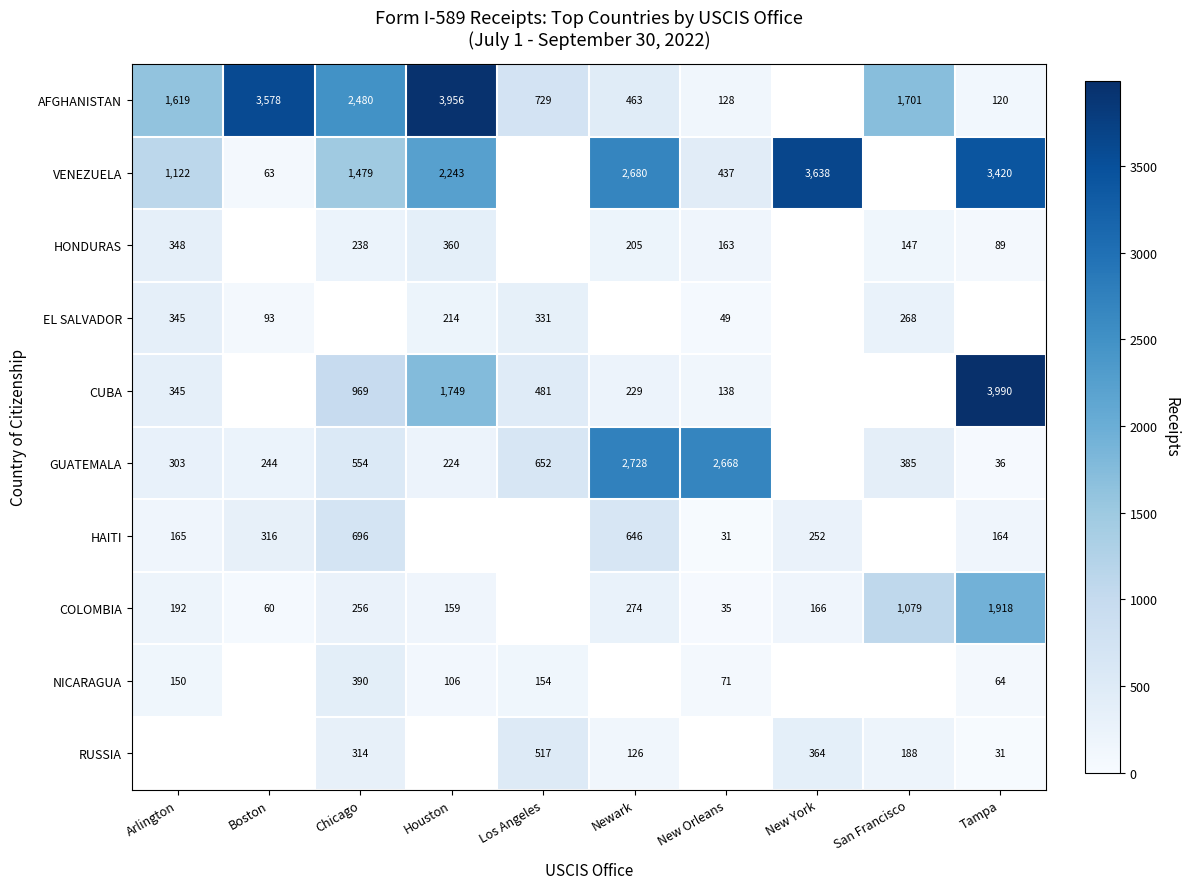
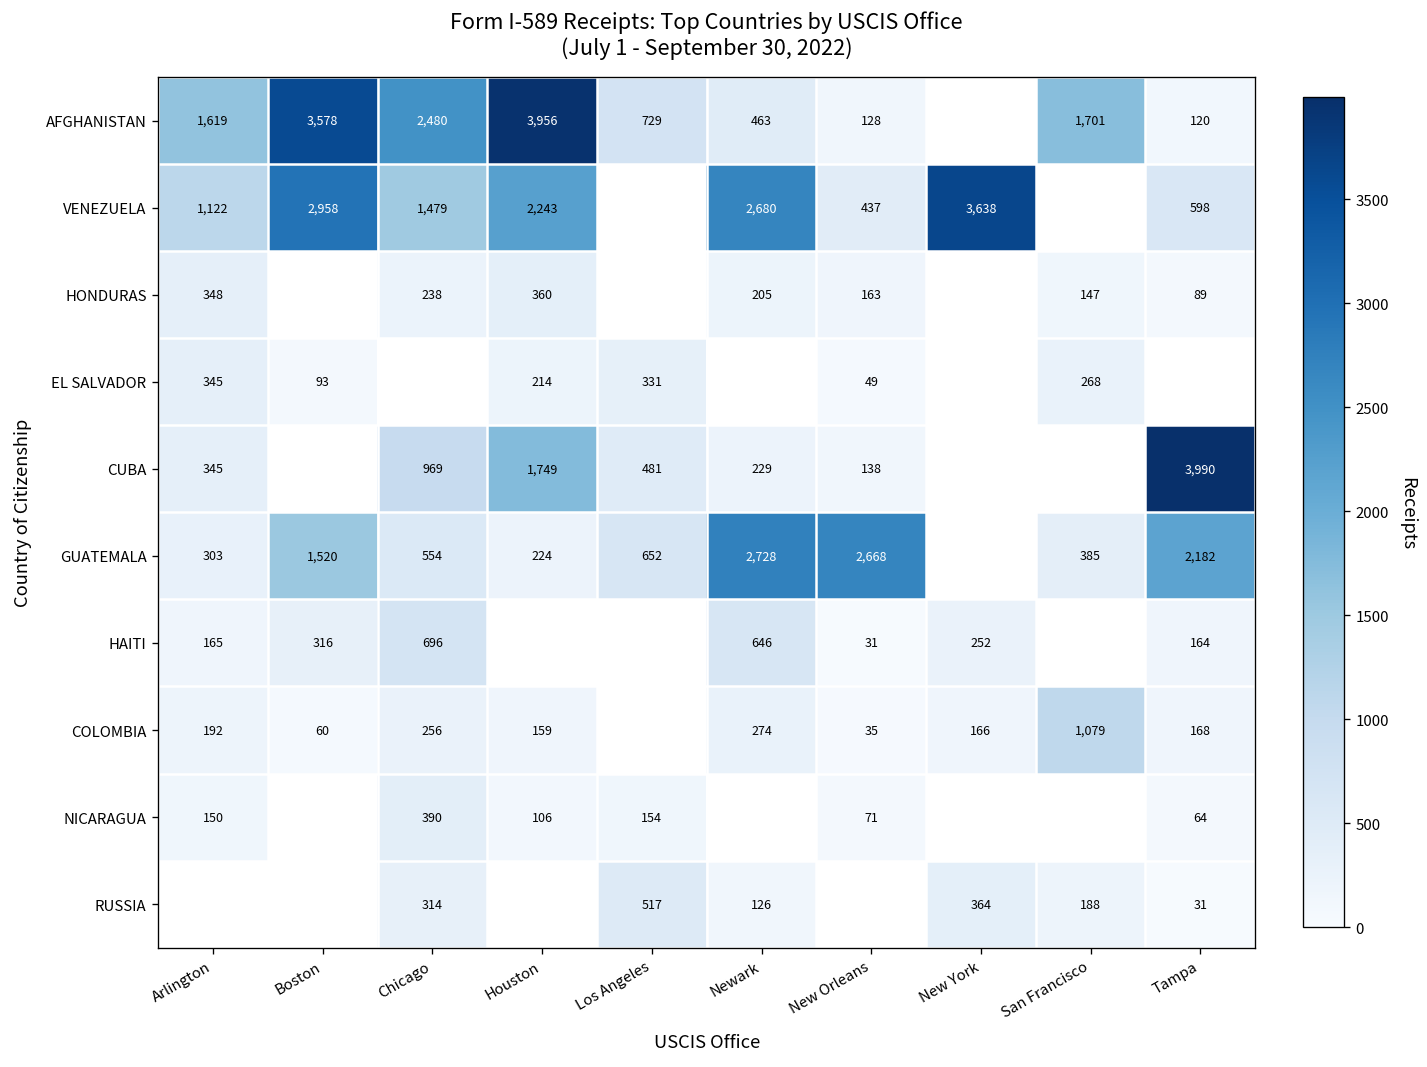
VENEZUELA, Boston: 63 -> 2,958
VENEZUELA, Tampa: 3,420 -> 598
GUATEMALA, Boston: 244 -> 1,520
GUATEMALA, Tampa: 36 -> 2,182
COLOMBIA, Tampa: 1,918 -> 168
